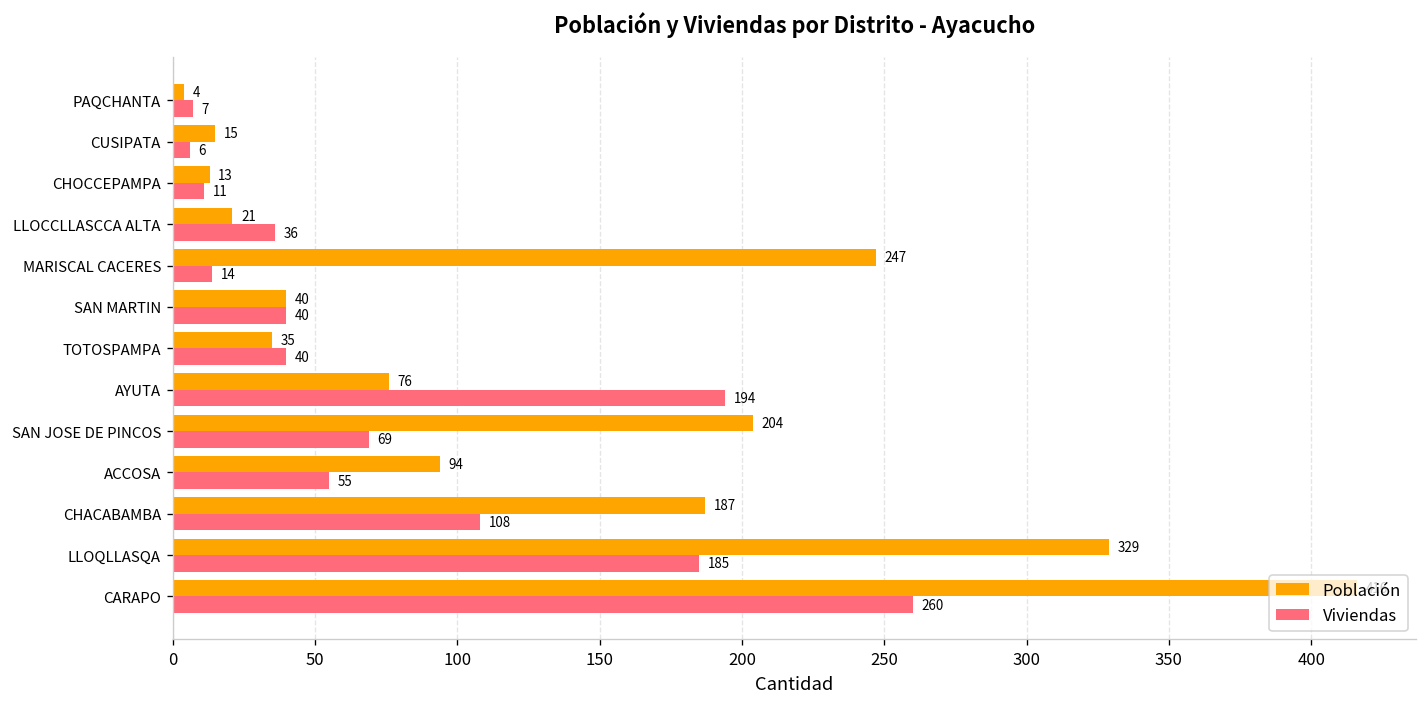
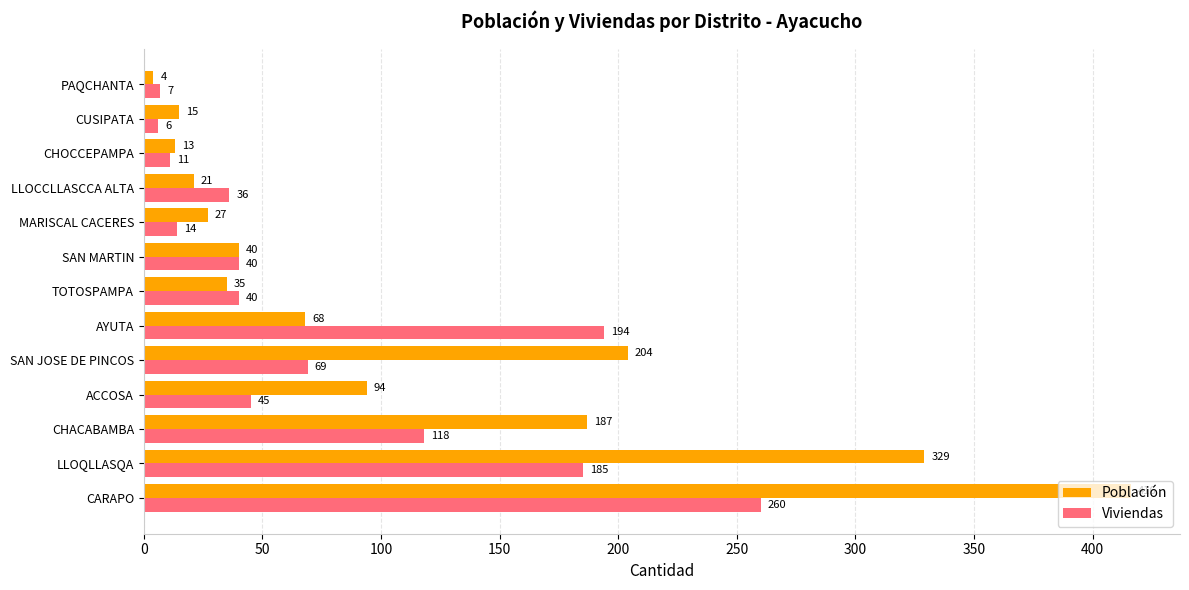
Población, MARISCAL CACERES: 247 -> 27
Población, AYUTA: 76 -> 68
Viviendas, ACCOSA: 55 -> 45
Viviendas, CHACABAMBA: 108 -> 118
